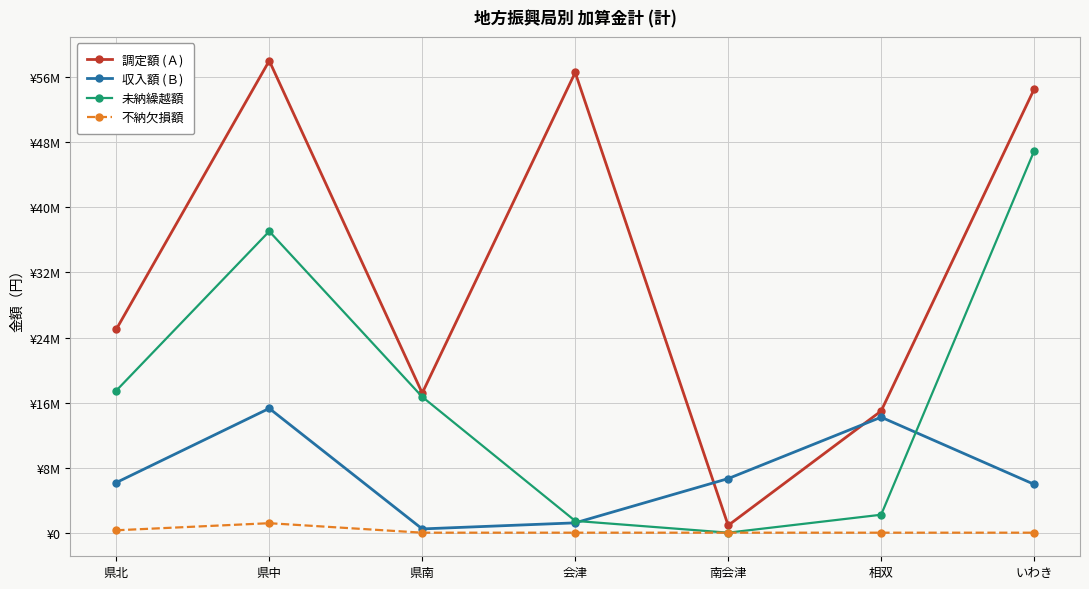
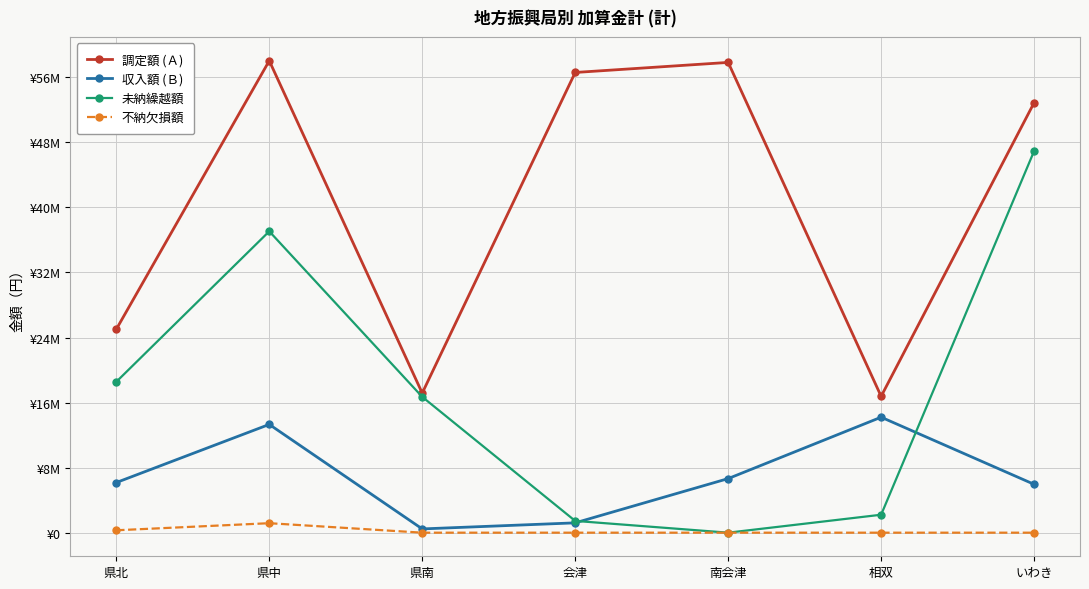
未納繰越額, 県北: ¥17000000 -> ¥19000000
収入額 (Ｂ), 県中: ¥15000000 -> ¥13000000
調定額 (Ａ), 南会津: ¥1000000 -> ¥58000000
調定額 (Ａ), 相双: ¥15000000 -> ¥17000000
調定額 (Ａ), いわき: ¥55000000 -> ¥53000000
